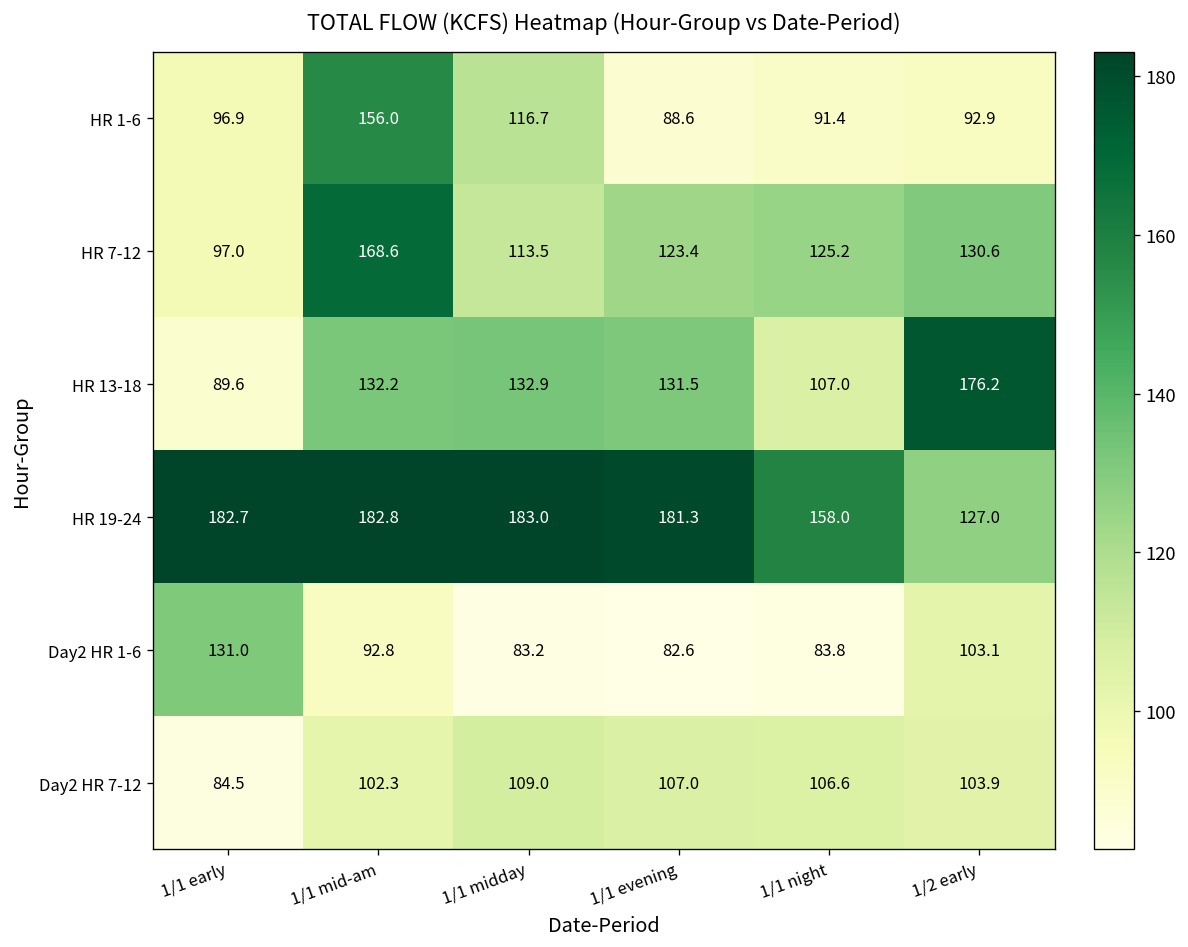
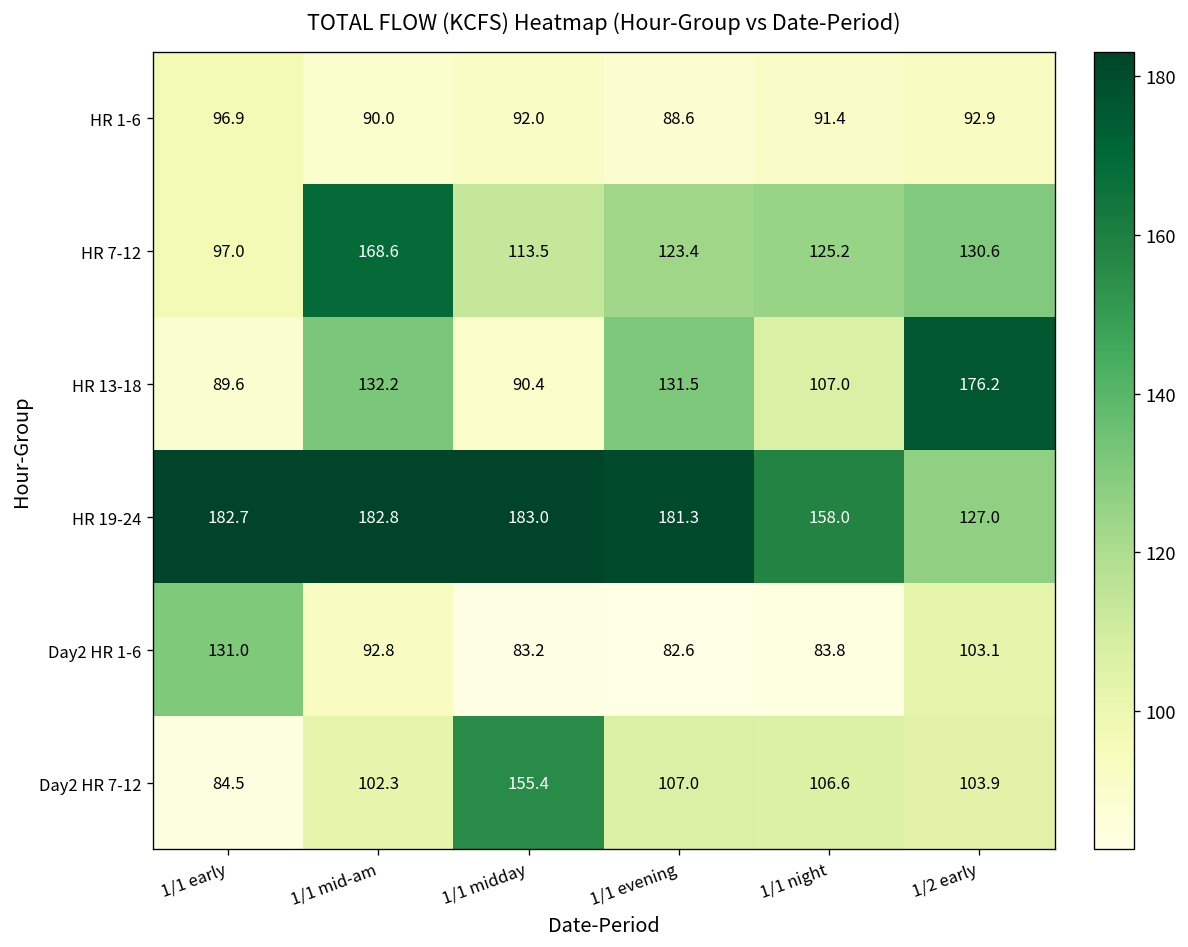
HR 1-6, 1/1 mid-am: 156.0 -> 90.0
HR 1-6, 1/1 midday: 116.7 -> 92.0
HR 13-18, 1/1 midday: 132.9 -> 90.4
Day2 HR 7-12, 1/1 midday: 109.0 -> 155.4
